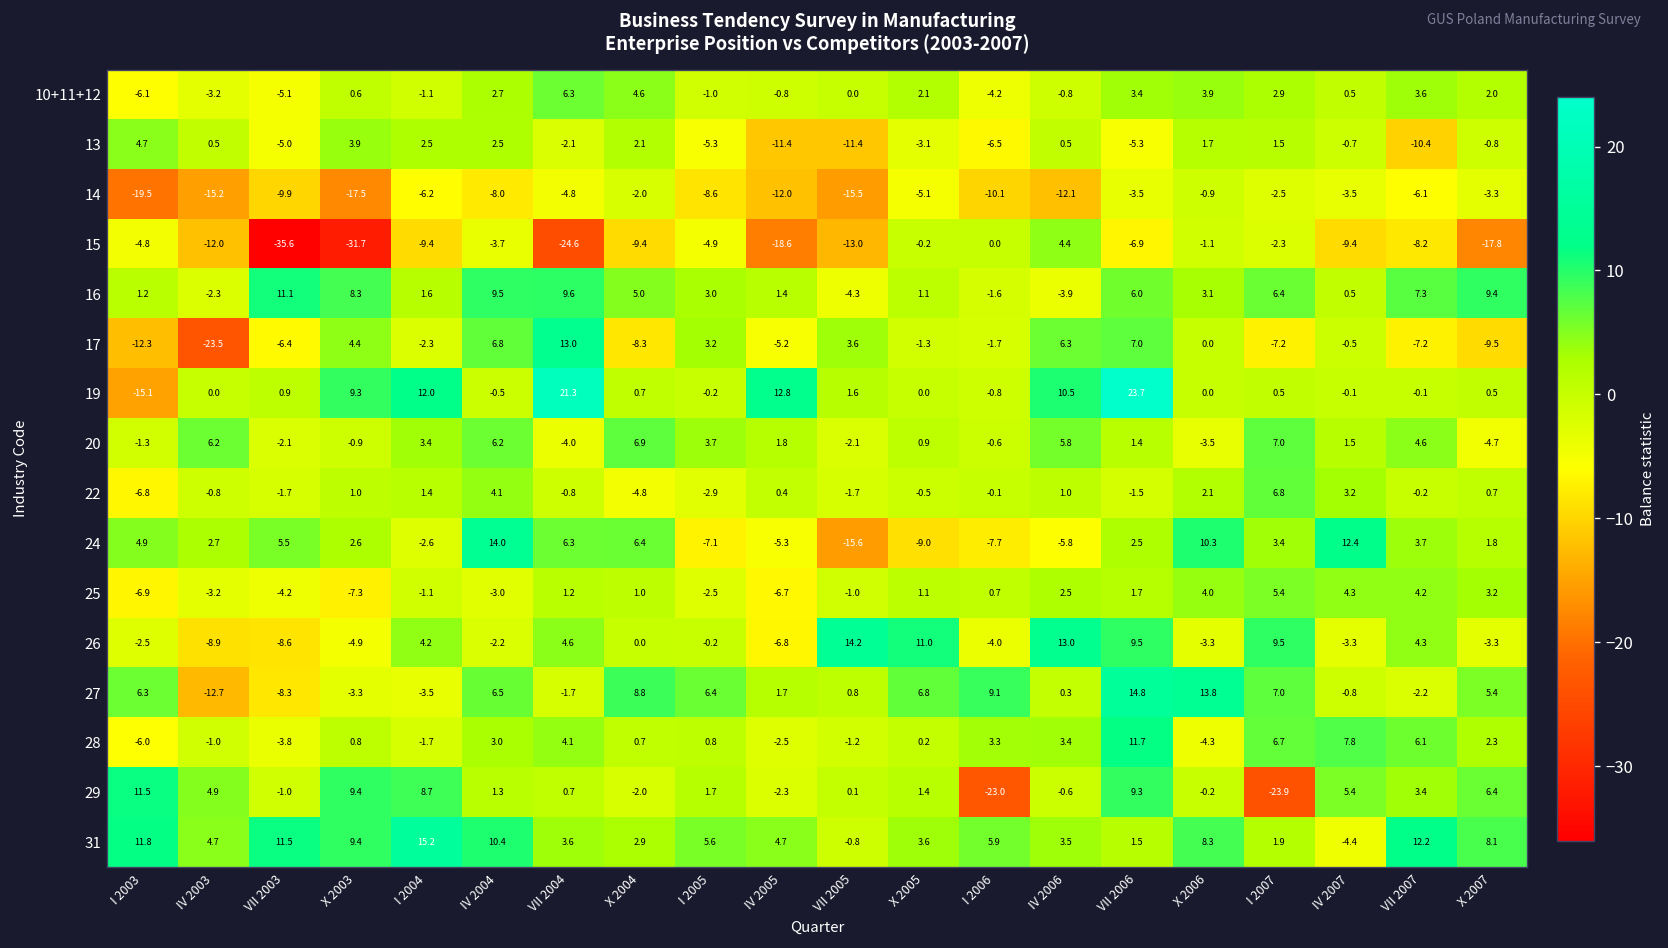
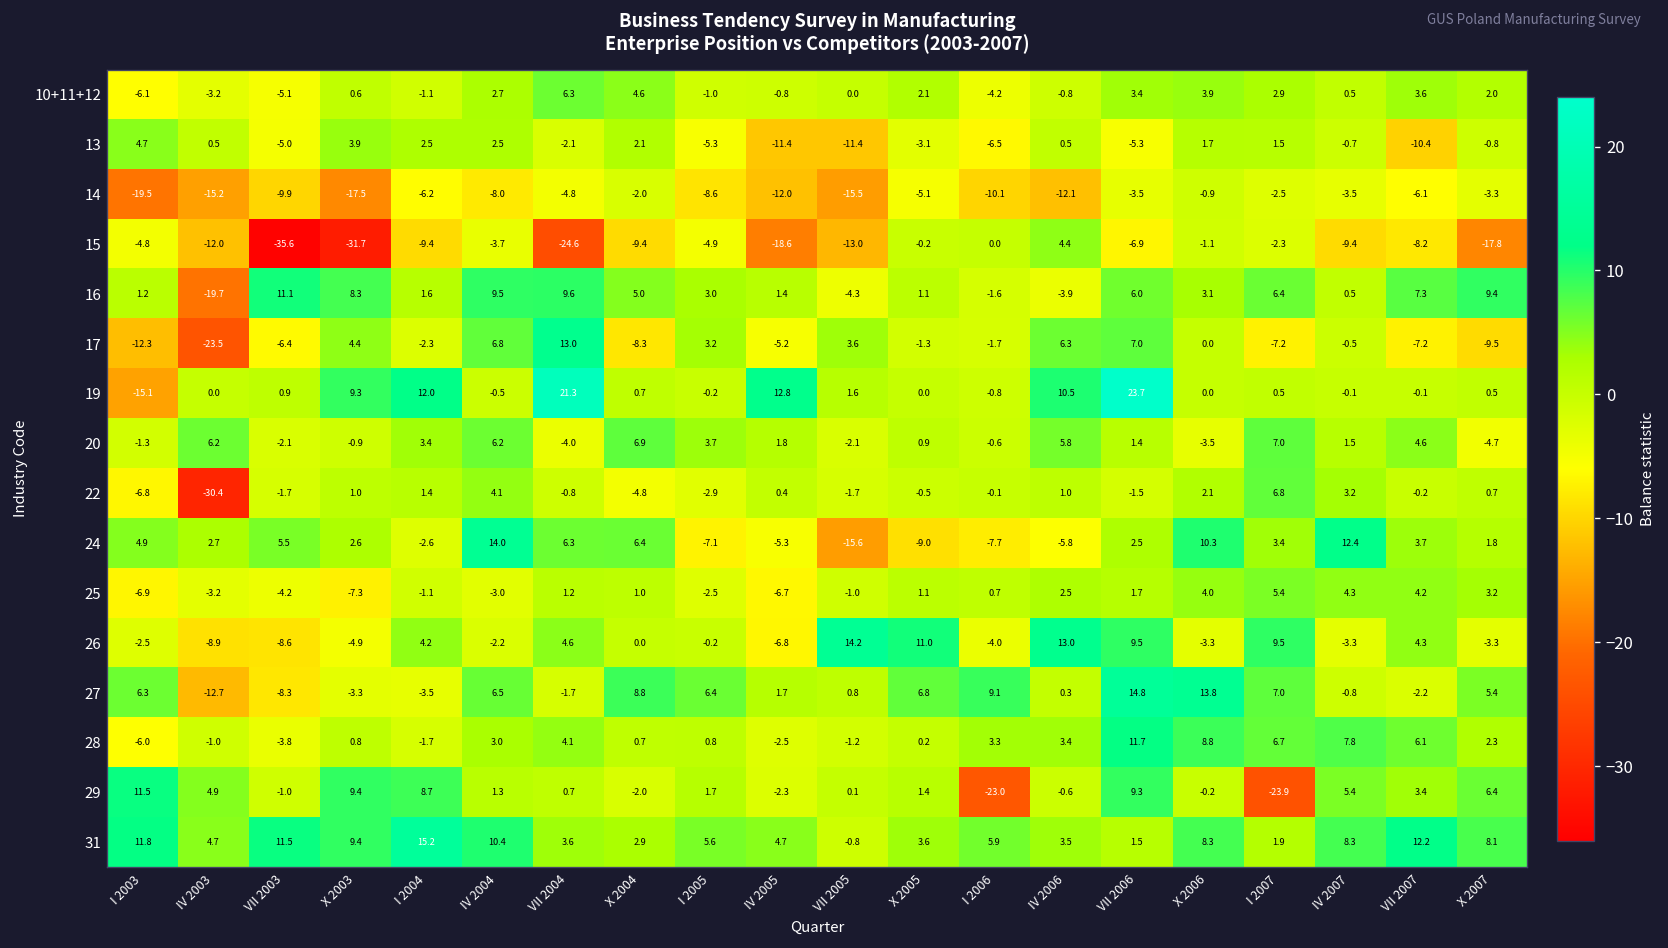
16, IV 2003: -2.3 -> -19.7
22, IV 2003: -0.8 -> -30.4
28, X 2006: -4.3 -> 8.8
31, IV 2007: -4.4 -> 8.3
